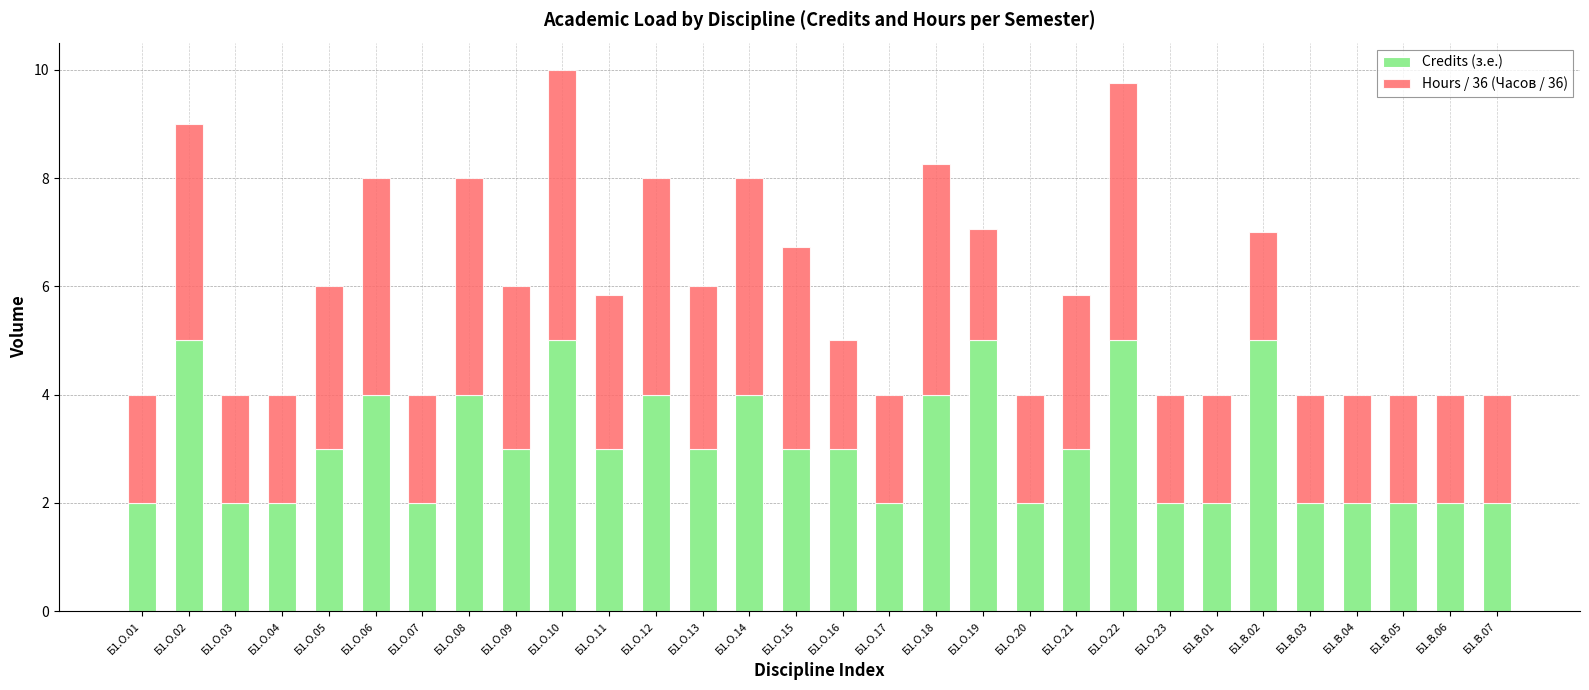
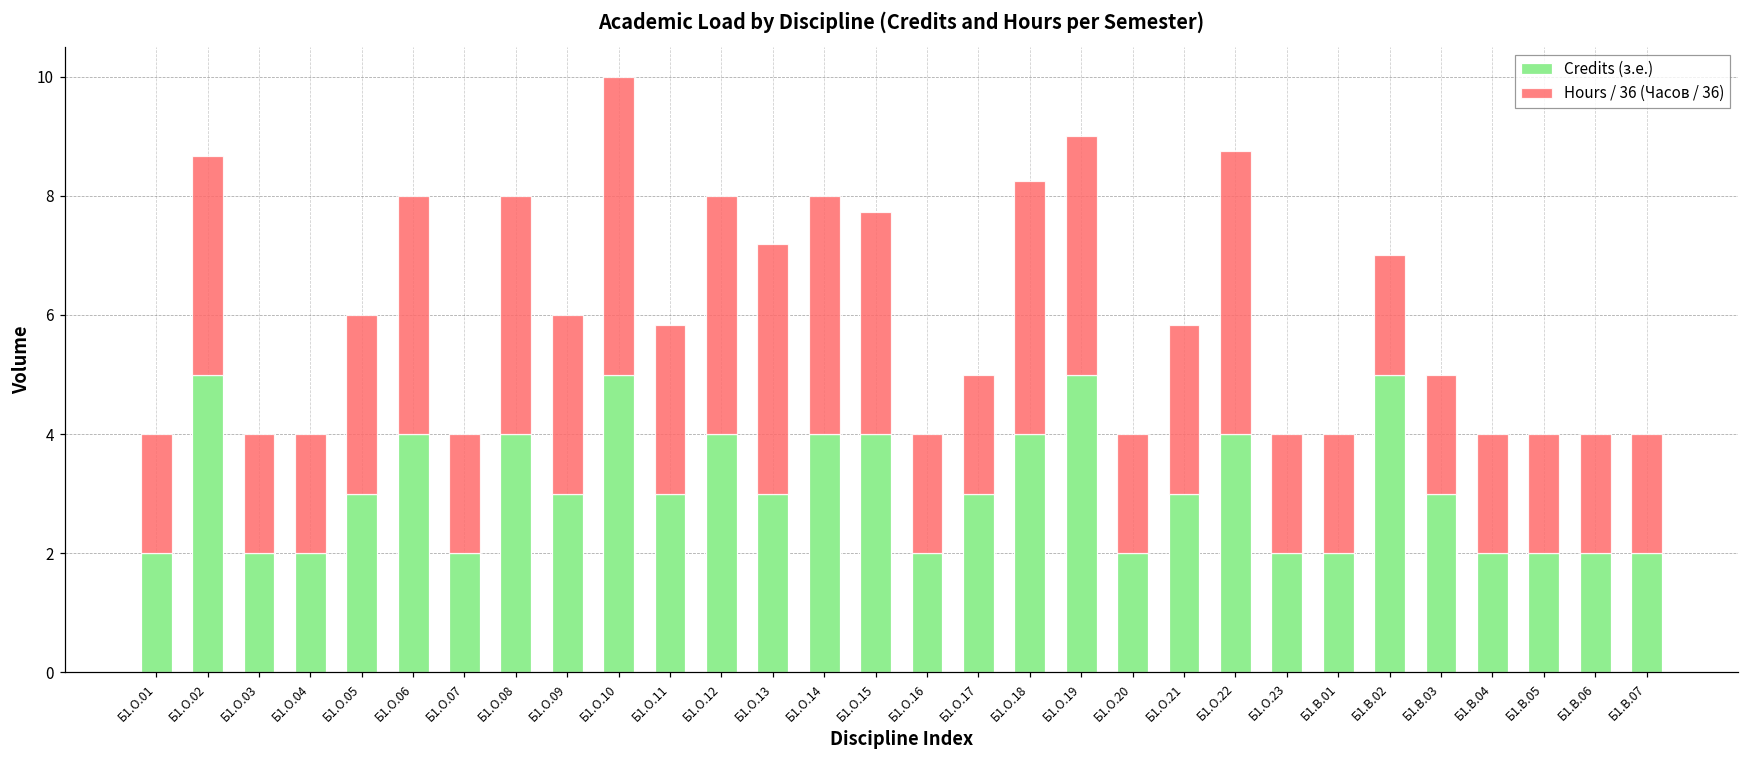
Hours / 36 (Часов / 36), Б1.О.02: 4.0 -> 3.7
Hours / 36 (Часов / 36), Б1.О.13: 3.0 -> 4.2
Credits (з.е.), Б1.О.15: 3 -> 4
Credits (з.е.), Б1.О.16: 3 -> 2
Credits (з.е.), Б1.О.17: 2 -> 3
Hours / 36 (Часов / 36), Б1.О.19: 2.1 -> 4.0
Credits (з.е.), Б1.О.22: 5 -> 4
Credits (з.е.), Б1.В.03: 2 -> 3
